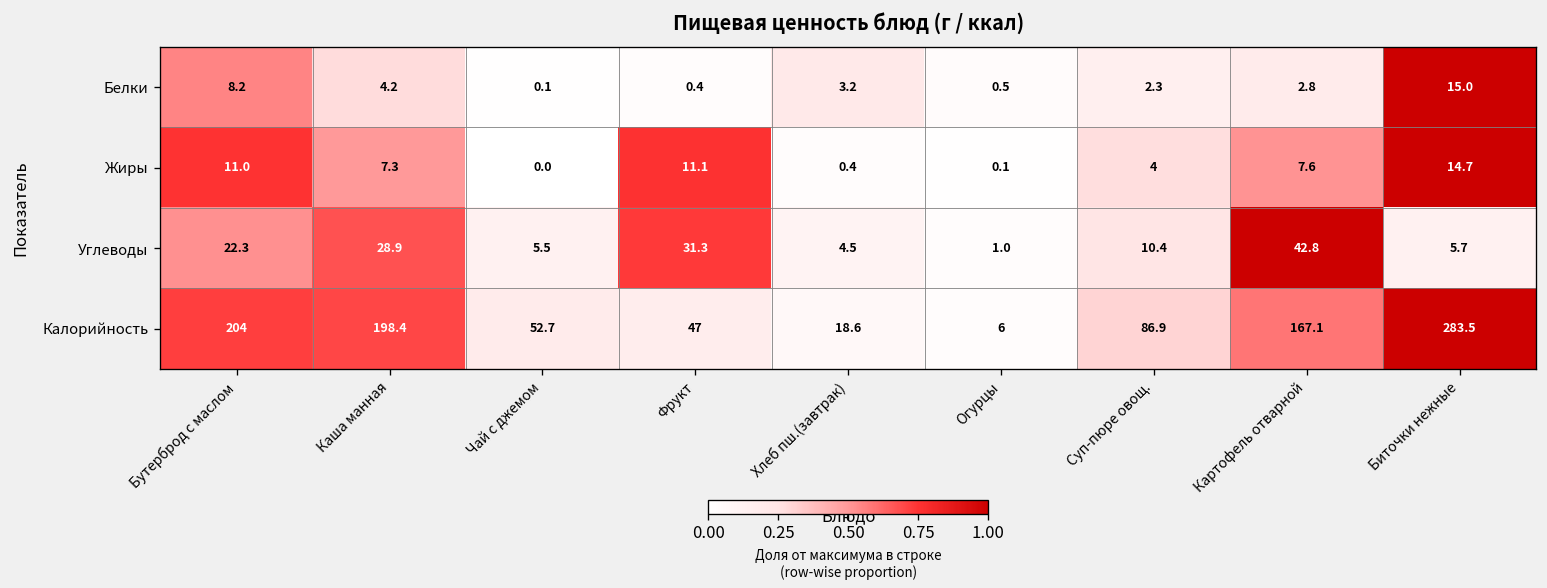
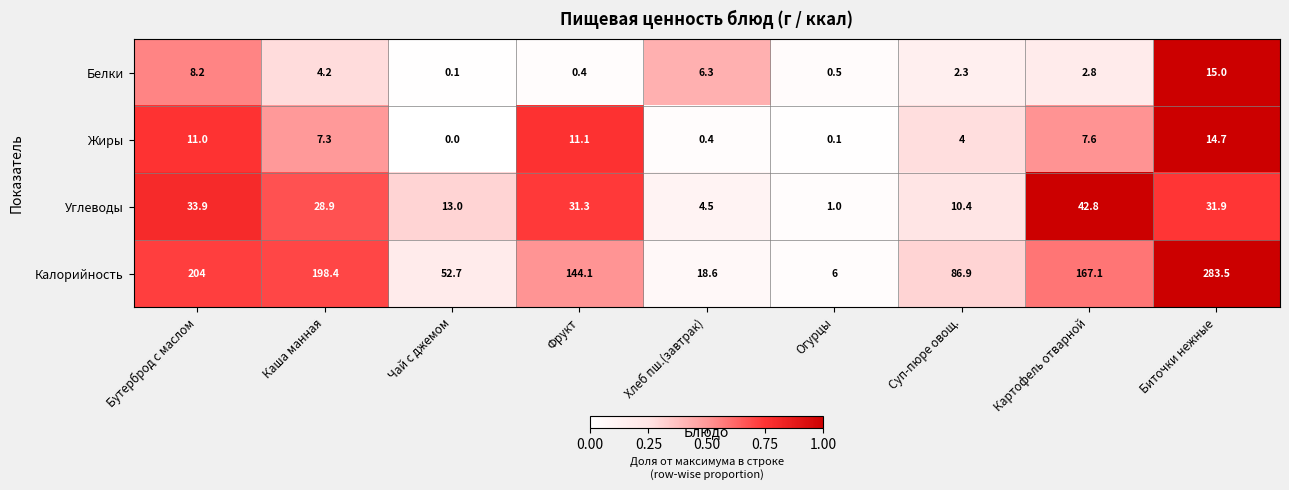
Белки, Хлеб пш.(завтрак): 3.2 -> 6.3
Углеводы, Бутерброд с маслом: 22.3 -> 33.9
Углеводы, Чай с джемом: 5.5 -> 13.0
Углеводы, Биточки нежные: 5.7 -> 31.9
Калорийность, Фрукт: 47 -> 144.1
